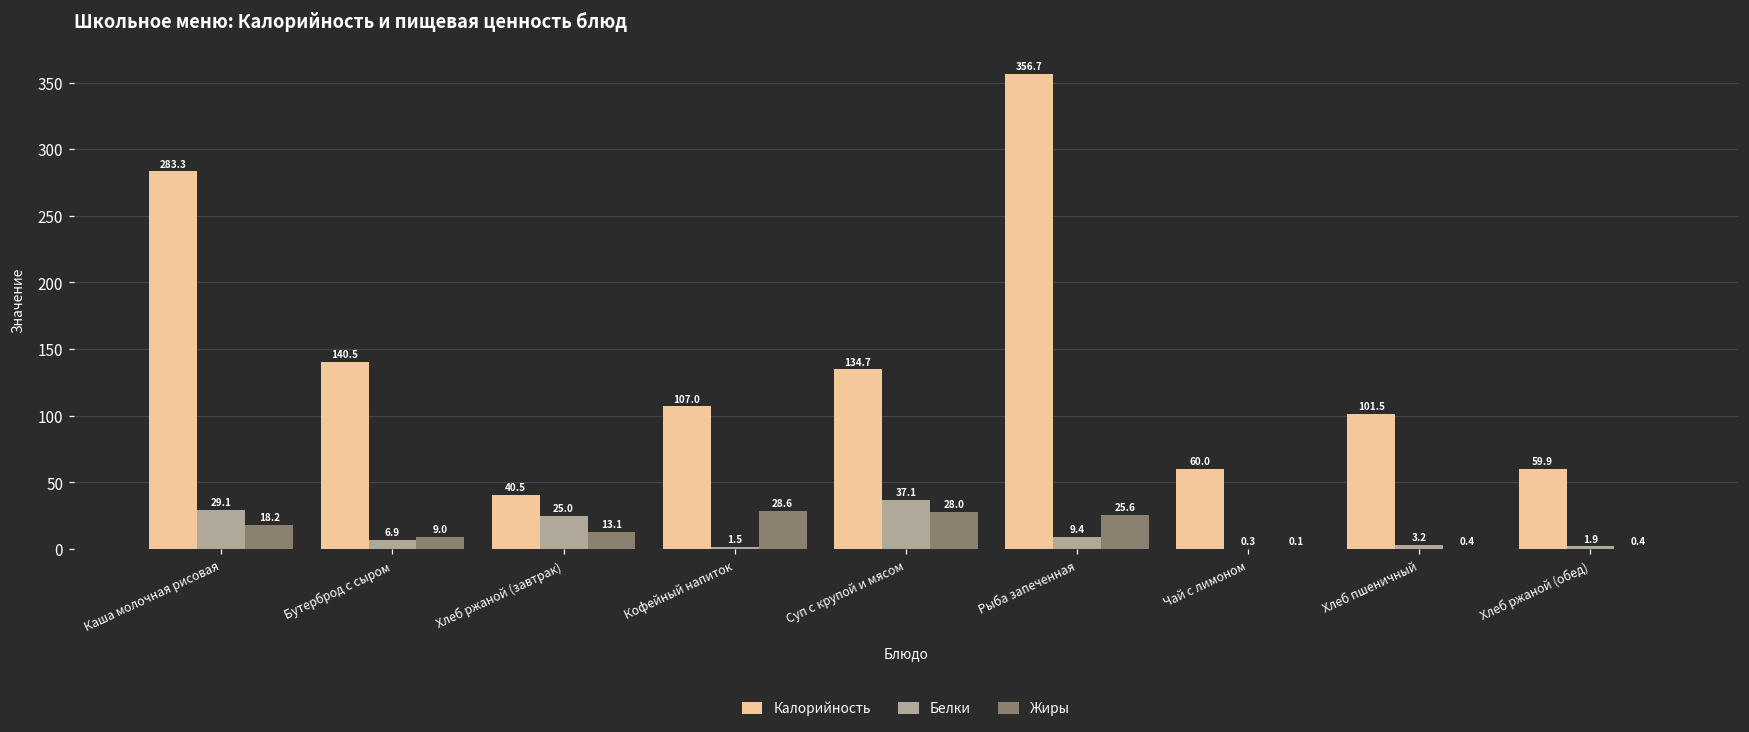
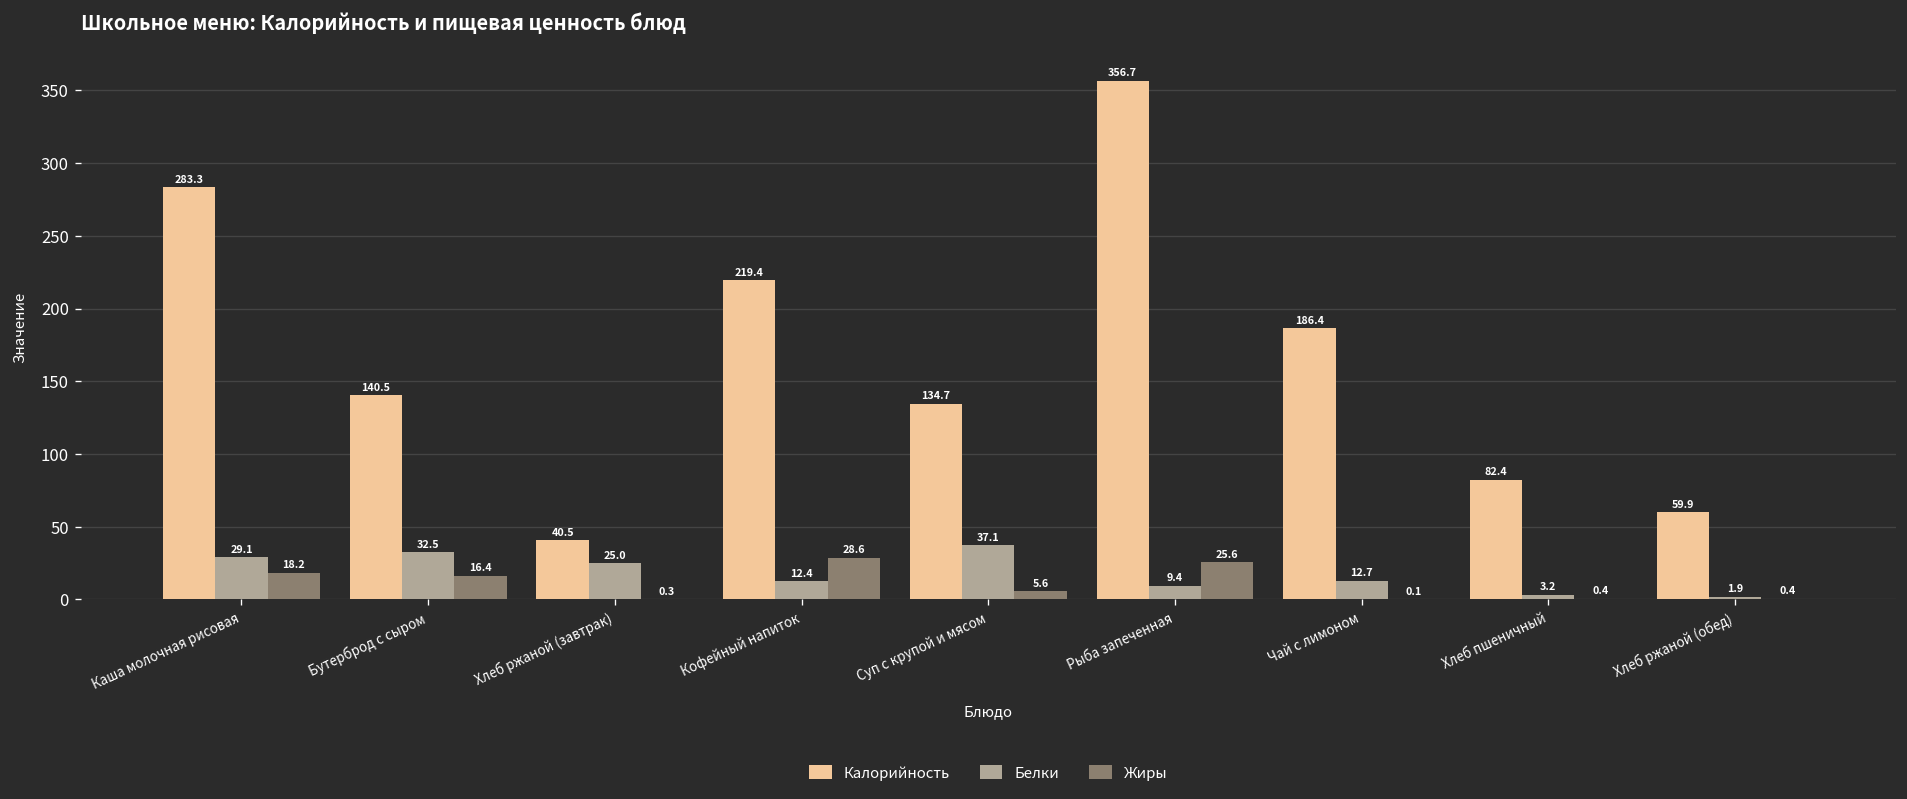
Белки, Бутерброд с сыром: 6.9 -> 32.5
Жиры, Бутерброд с сыром: 9.0 -> 16.4
Жиры, Хлеб ржаной (завтрак): 13.1 -> 0.3
Калорийность, Кофейный напиток: 107.0 -> 219.4
Белки, Кофейный напиток: 1.5 -> 12.4
Жиры, Суп с крупой и мясом: 28.0 -> 5.6
Калорийность, Чай с лимоном: 60.0 -> 186.4
Белки, Чай с лимоном: 0.3 -> 12.7
Калорийность, Хлеб пшеничный: 101.5 -> 82.4
